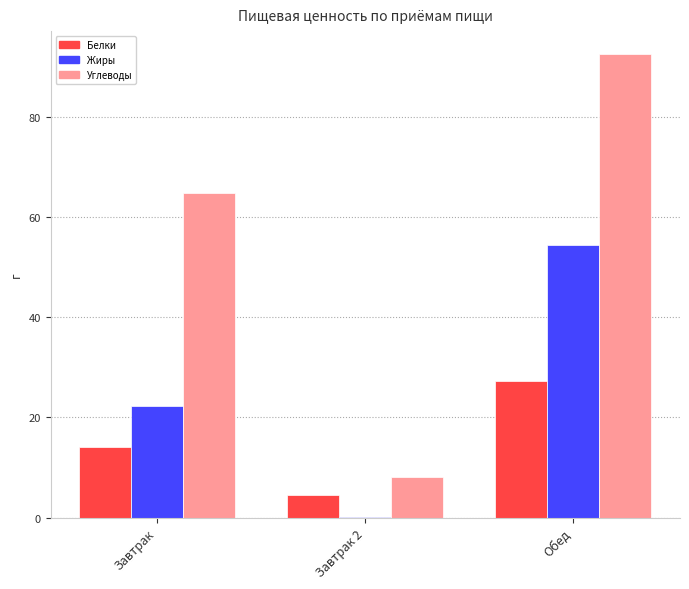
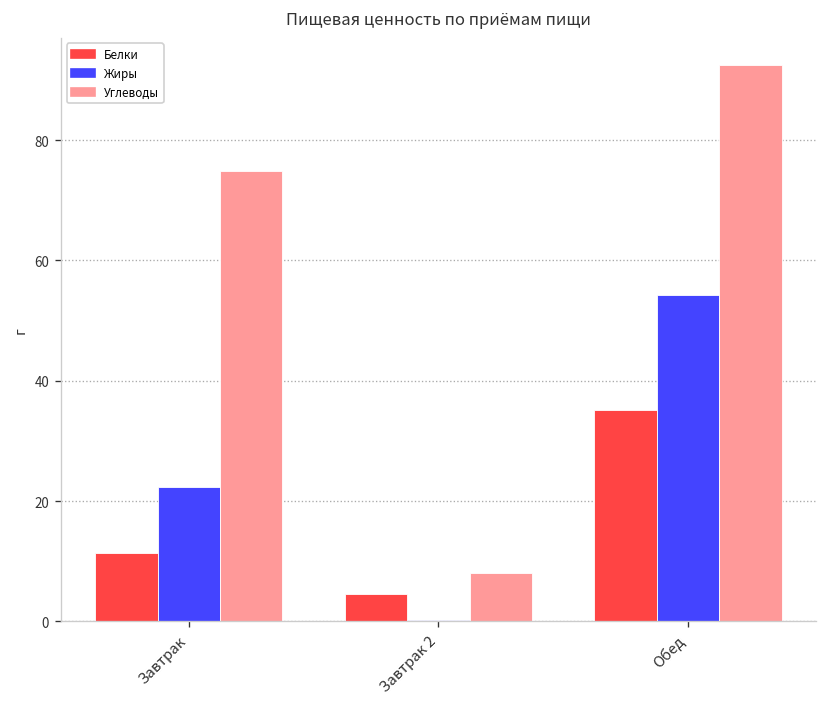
Белки, Завтрак: 14 -> 11
Углеводы, Завтрак: 65 -> 75
Белки, Обед: 27 -> 35
